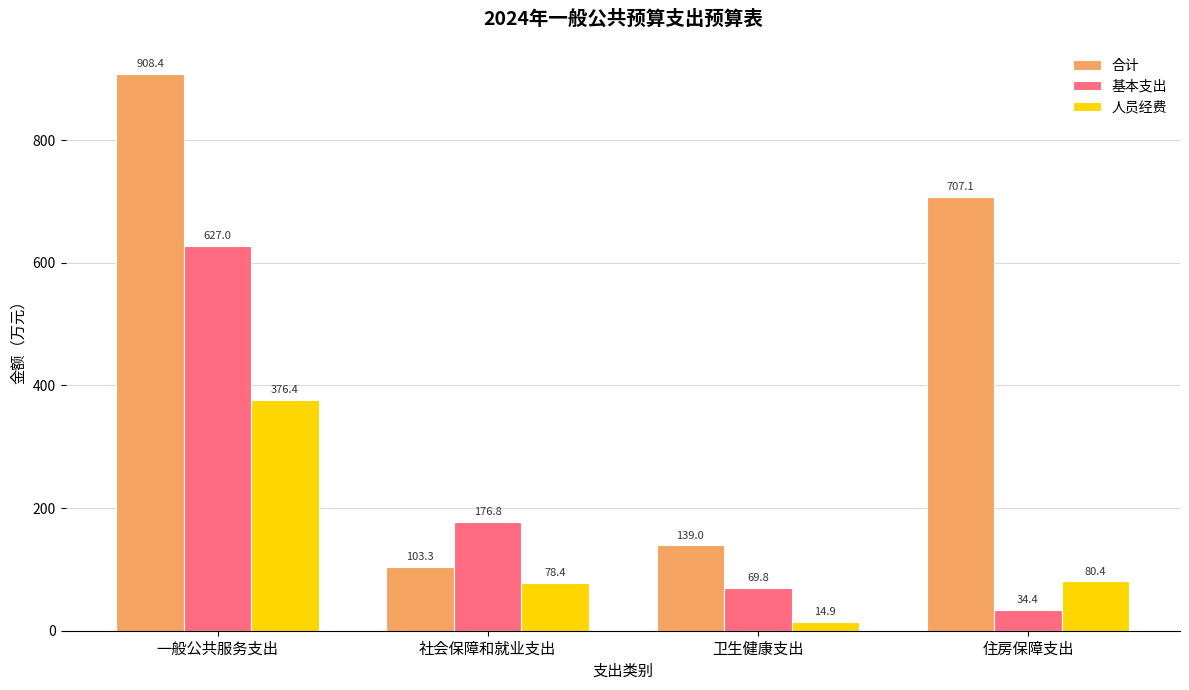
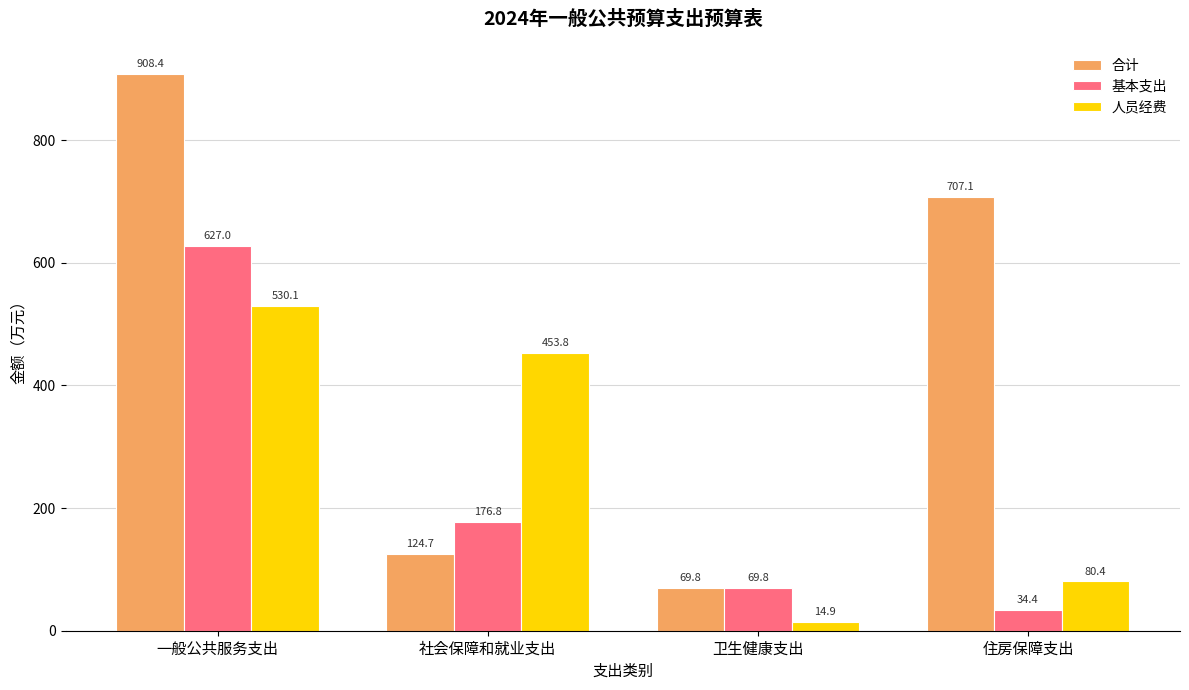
人员经费, 一般公共服务支出: 376.4 -> 530.1
合计, 社会保障和就业支出: 103.3 -> 124.7
人员经费, 社会保障和就业支出: 78.4 -> 453.8
合计, 卫生健康支出: 139.0 -> 69.8
